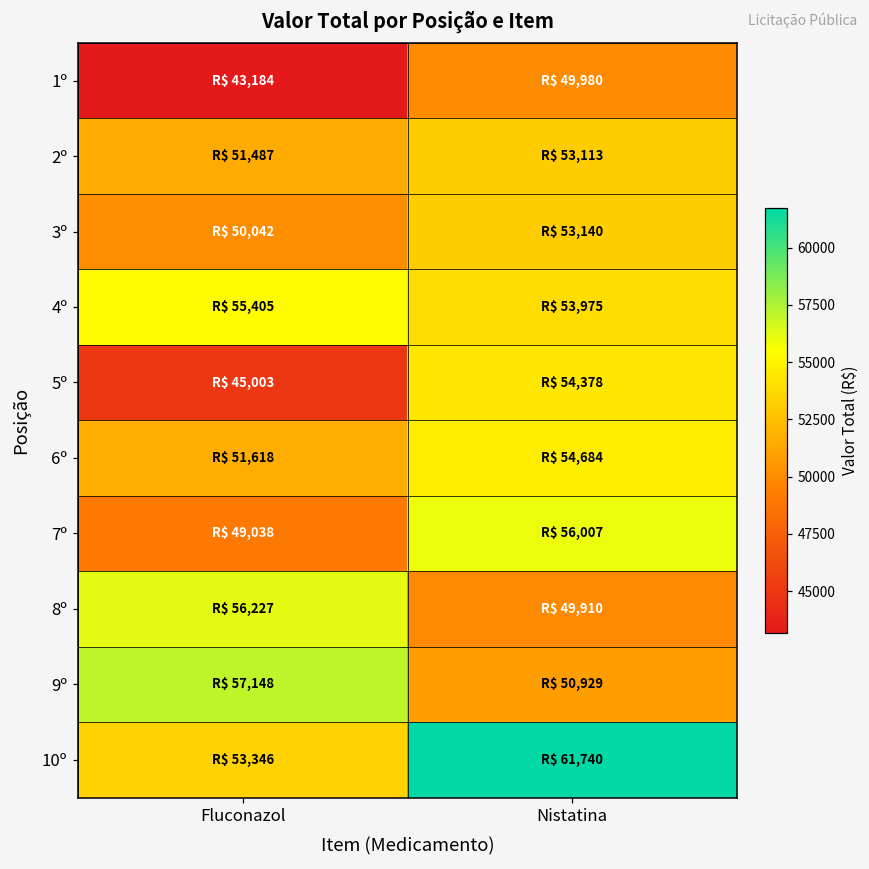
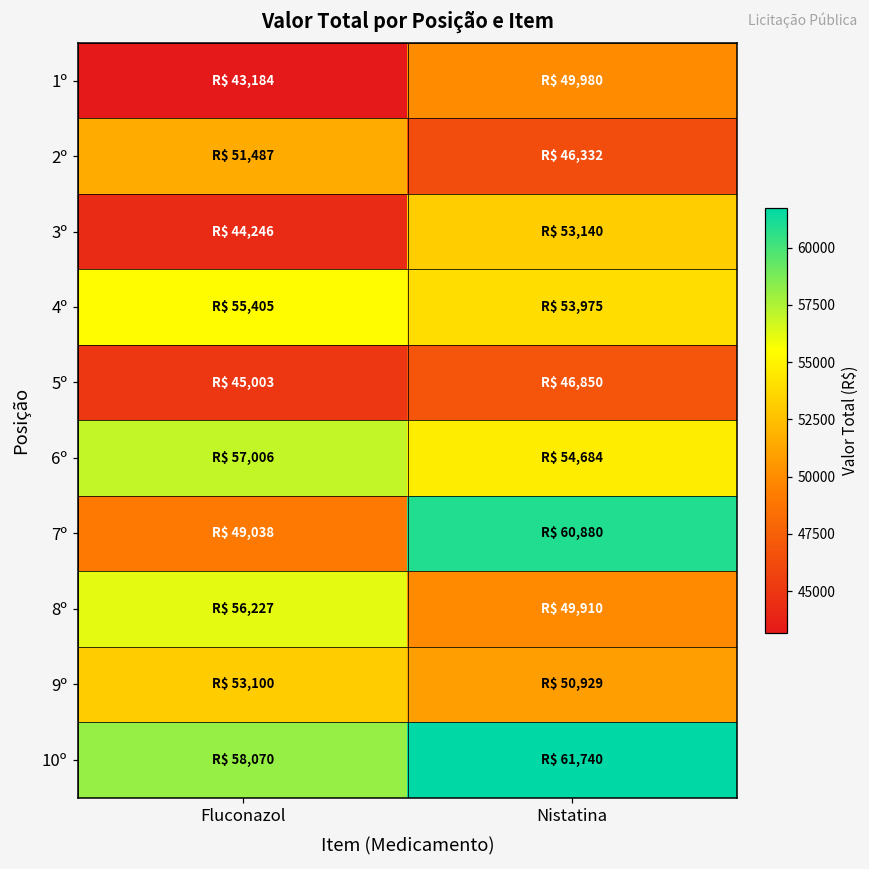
2º, Nistatina: 53,113 -> 46,332
3º, Fluconazol: 50,042 -> 44,246
5º, Nistatina: 54,378 -> 46,850
6º, Fluconazol: 51,618 -> 57,006
7º, Nistatina: 56,007 -> 60,880
9º, Fluconazol: 57,148 -> 53,100
10º, Fluconazol: 53,346 -> 58,070
